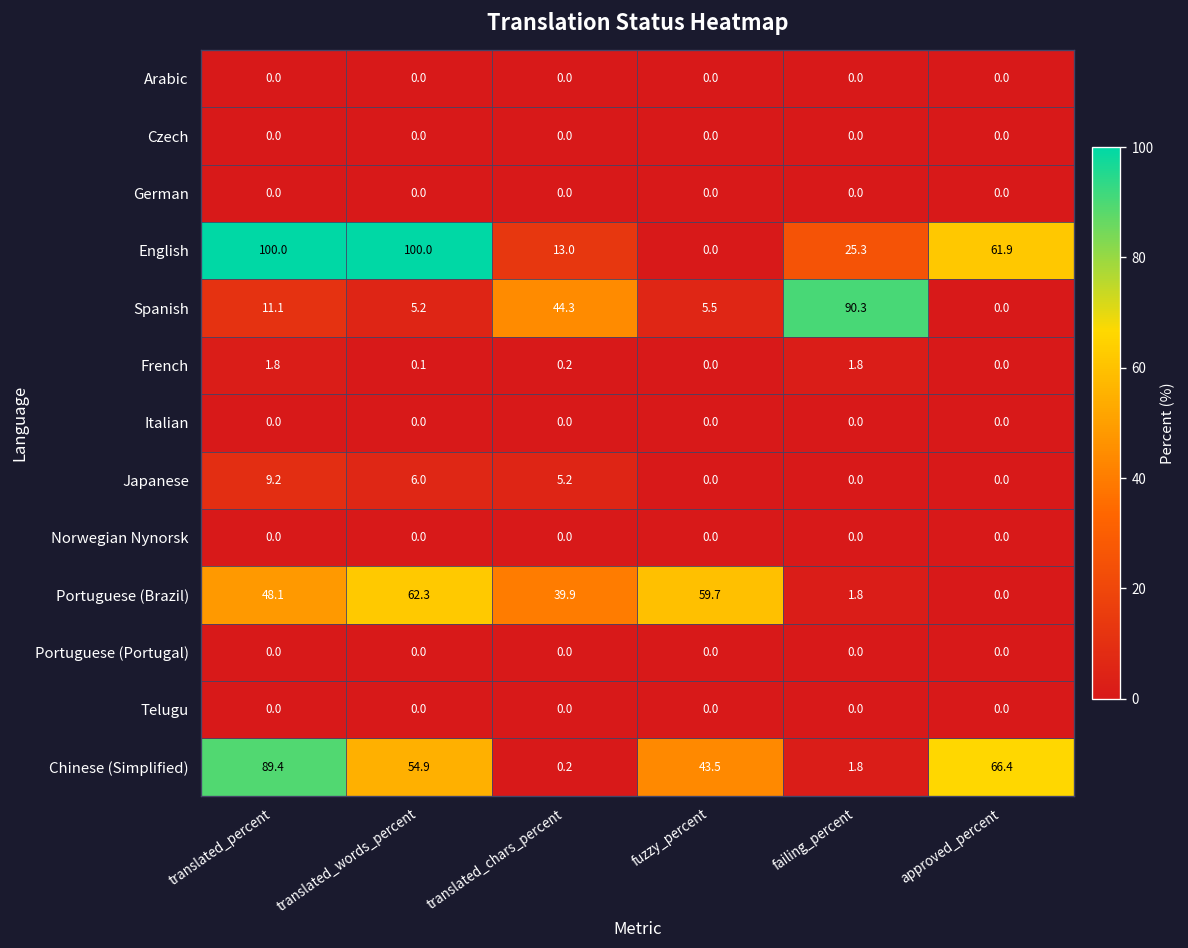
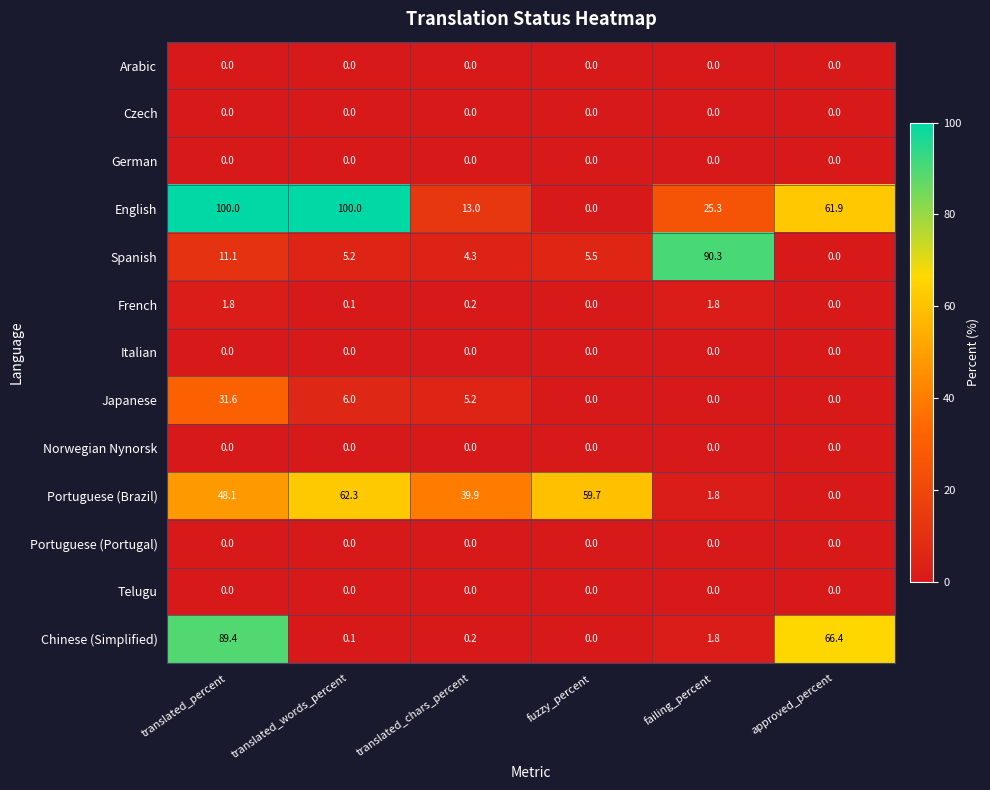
Spanish, translated_chars_percent: 44.3 -> 4.3
Japanese, translated_percent: 9.2 -> 31.6
Chinese (Simplified), translated_words_percent: 54.9 -> 0.1
Chinese (Simplified), fuzzy_percent: 43.5 -> 0.0
